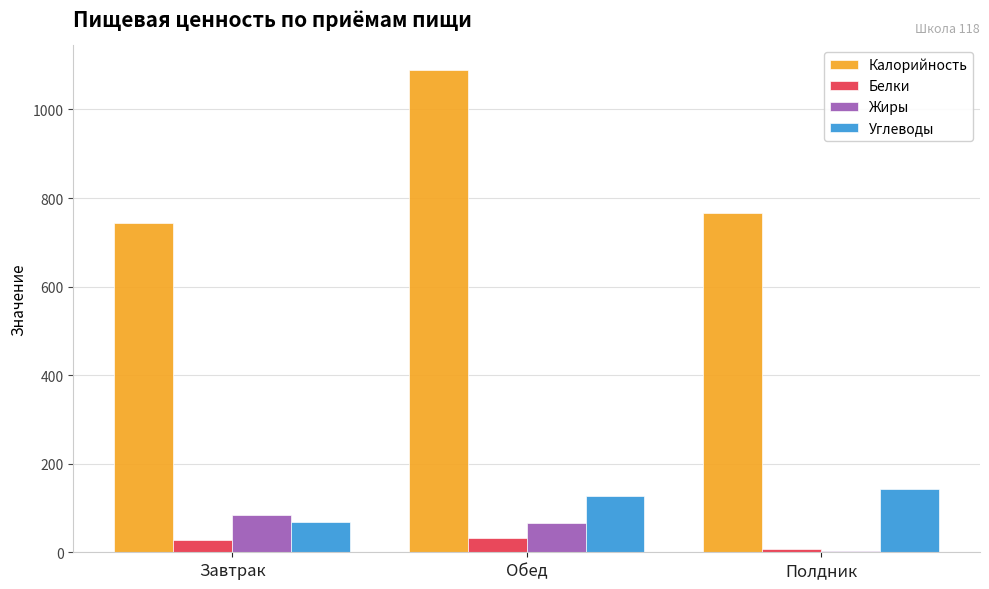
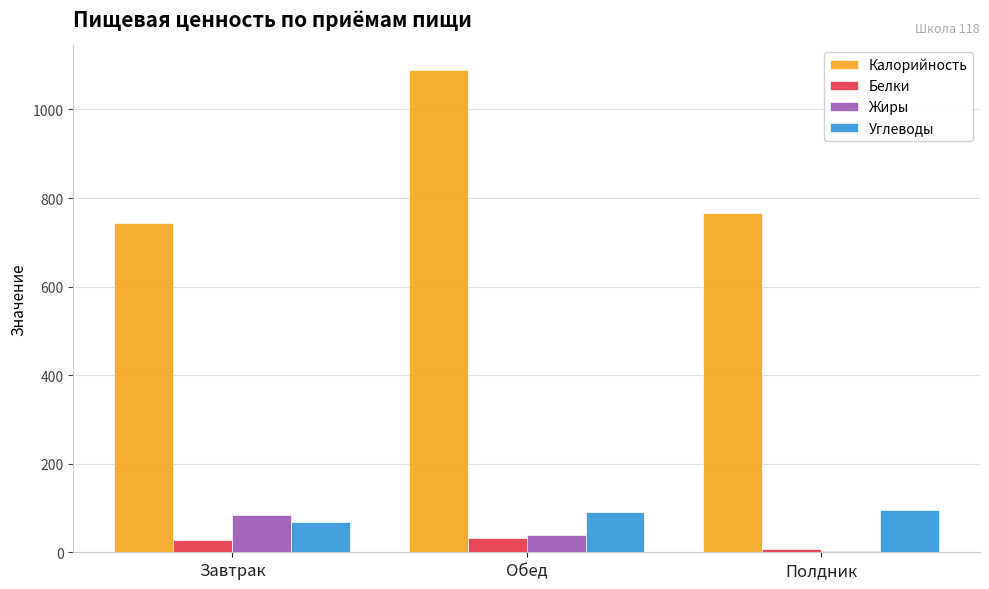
Жиры, Обед: 70 -> 40
Углеводы, Обед: 130 -> 90
Углеводы, Полдник: 140 -> 100
